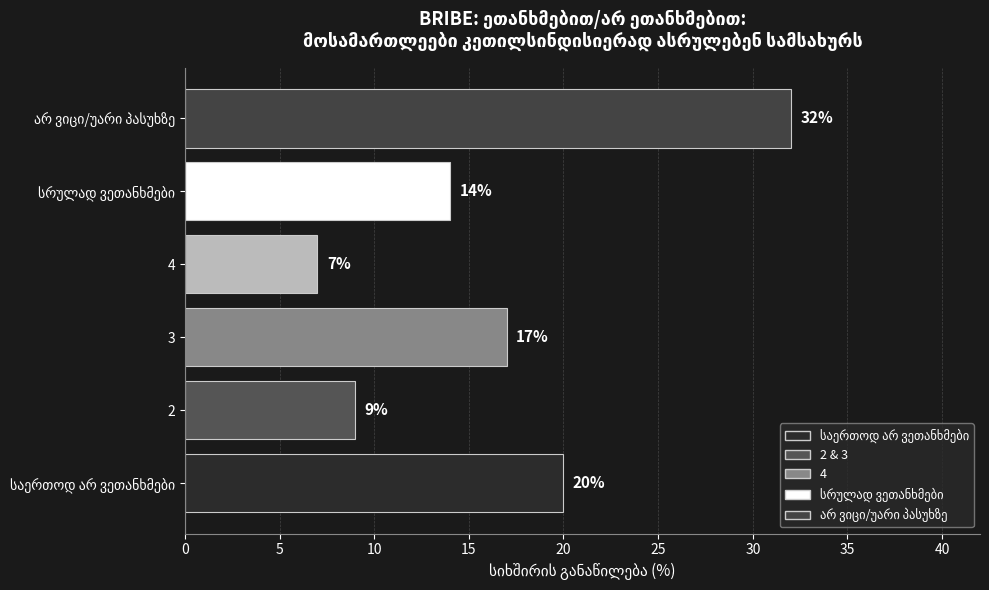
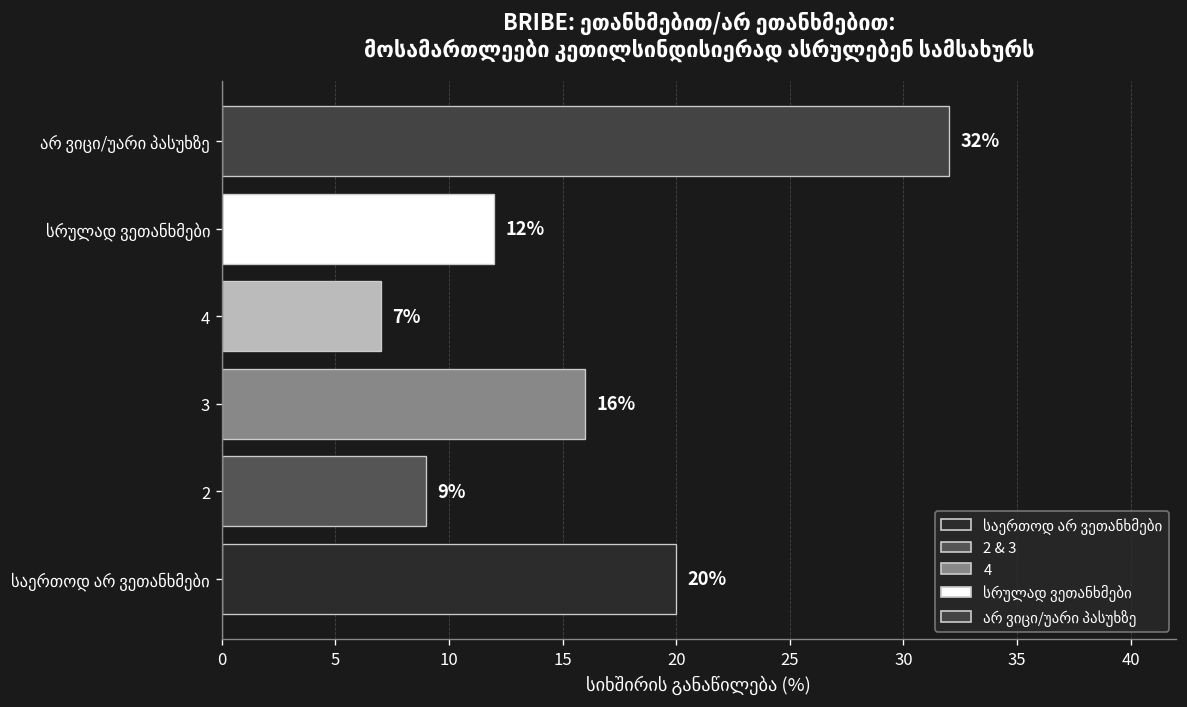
სრულად ვეთანხმები: 14% -> 12%
3: 17% -> 16%
